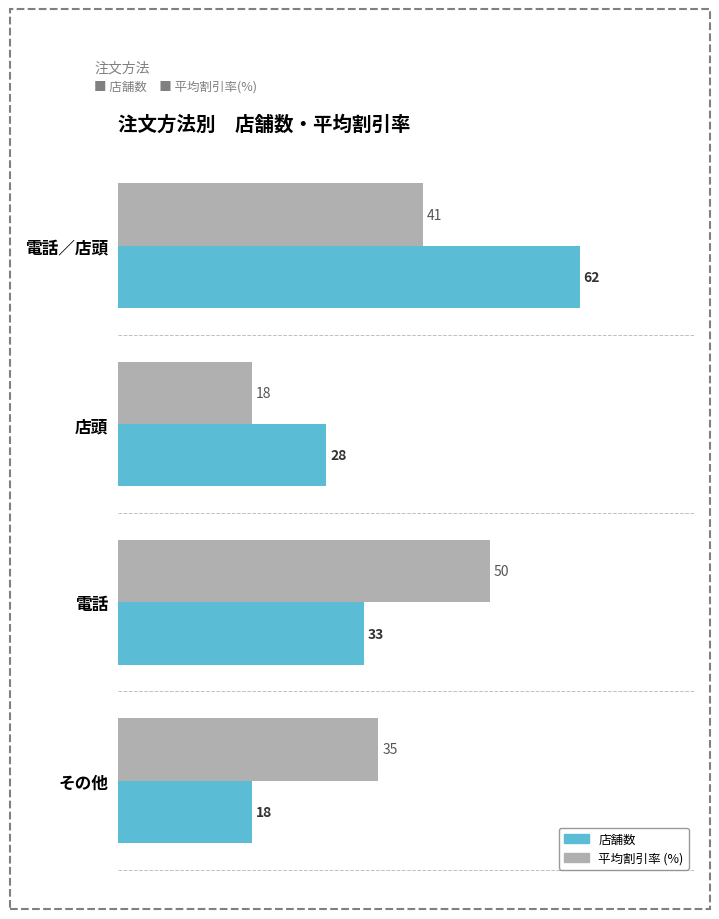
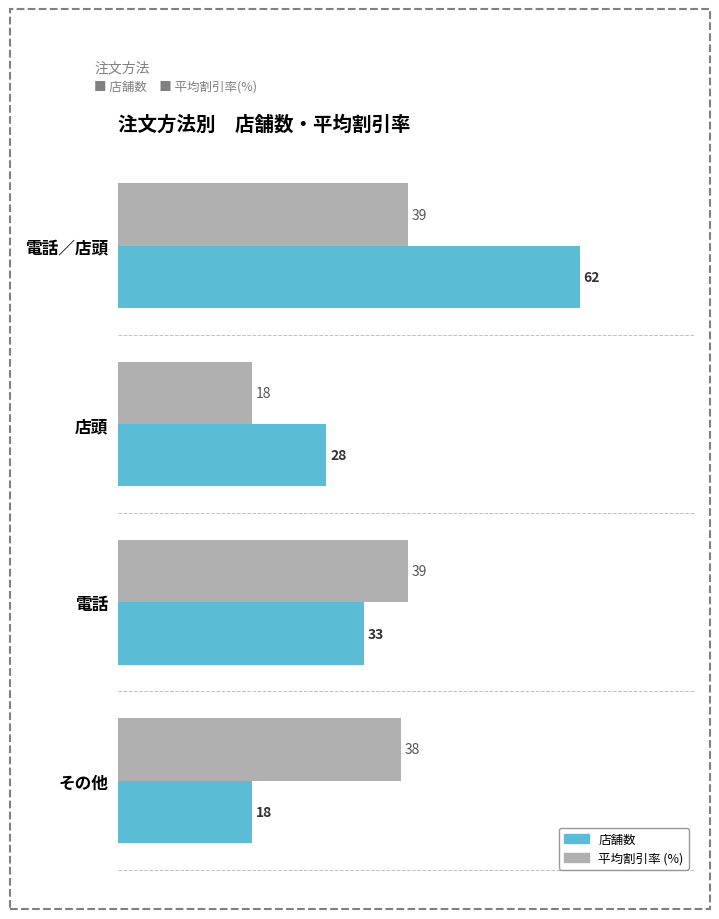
平均割引率 (%), 電話／店頭: 41 -> 39
平均割引率 (%), 電話: 50 -> 39
平均割引率 (%), その他: 35 -> 38
